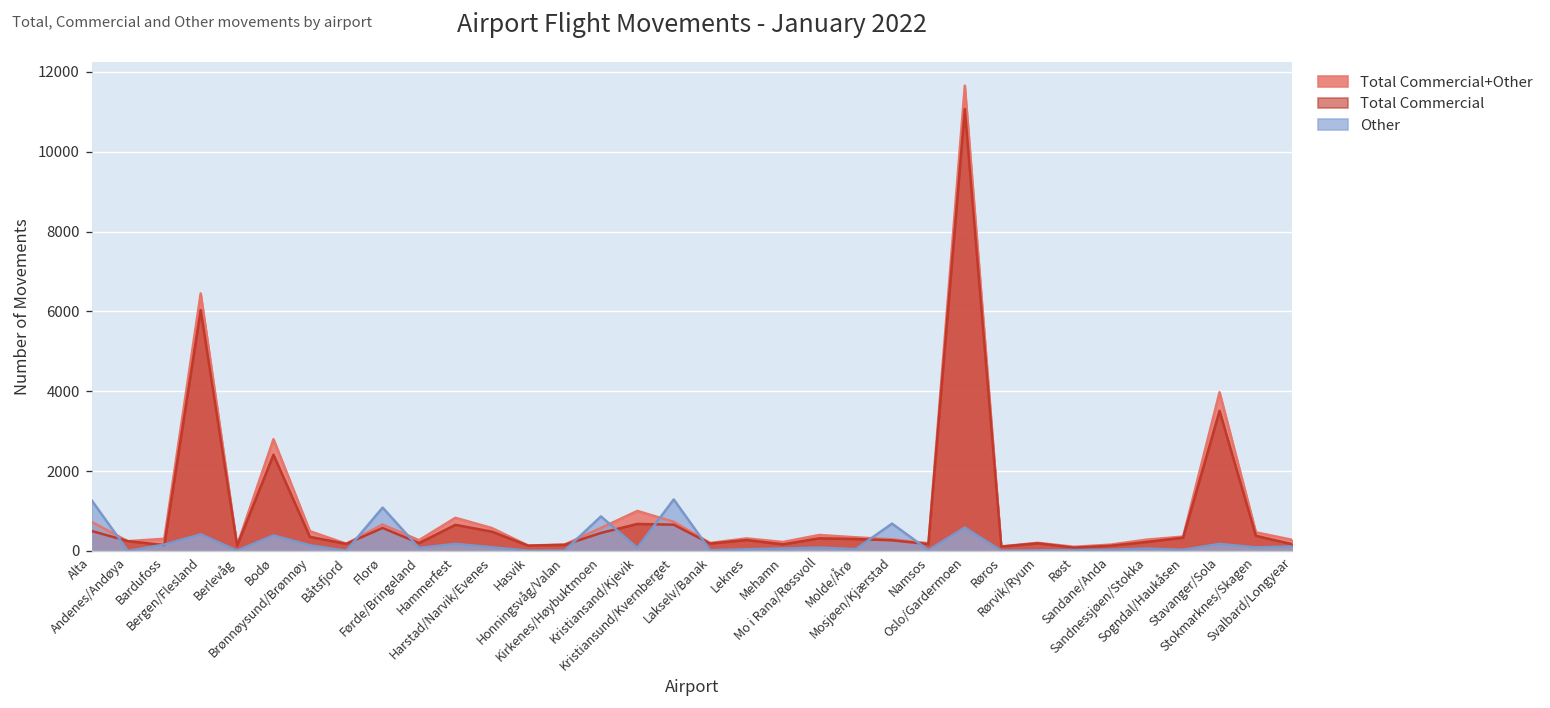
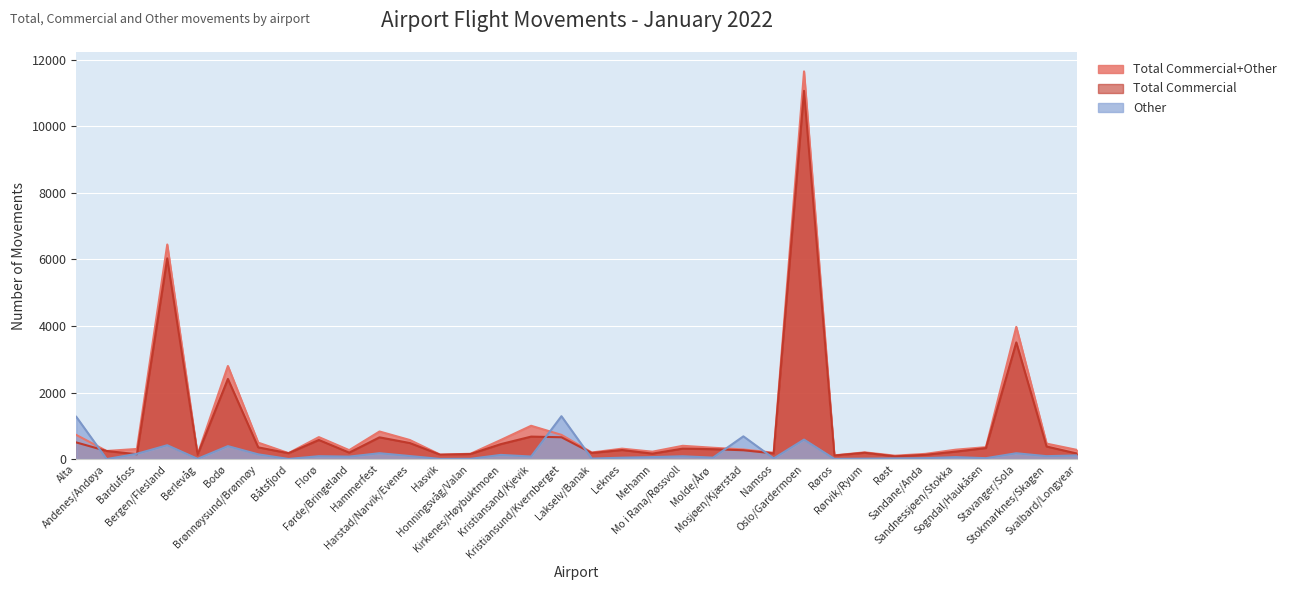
Other, Florø: 1100 -> 100
Other, Kirkenes/Høybuktmoen: 900 -> 100
